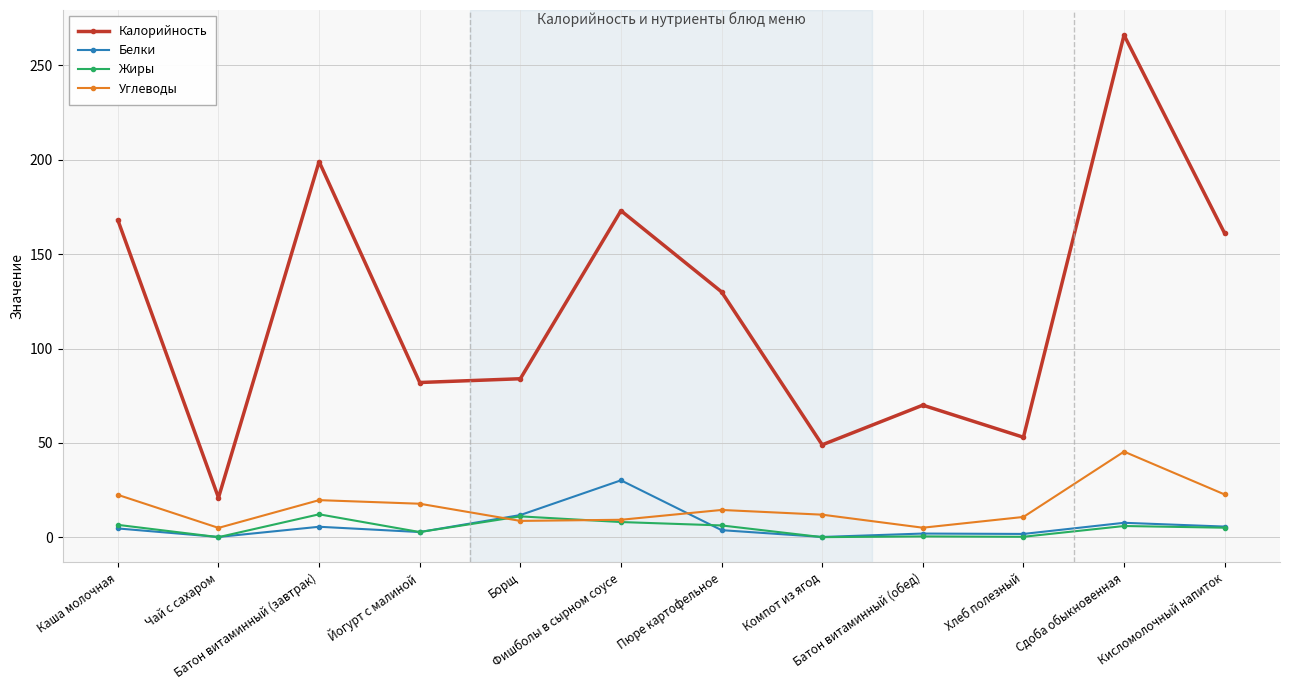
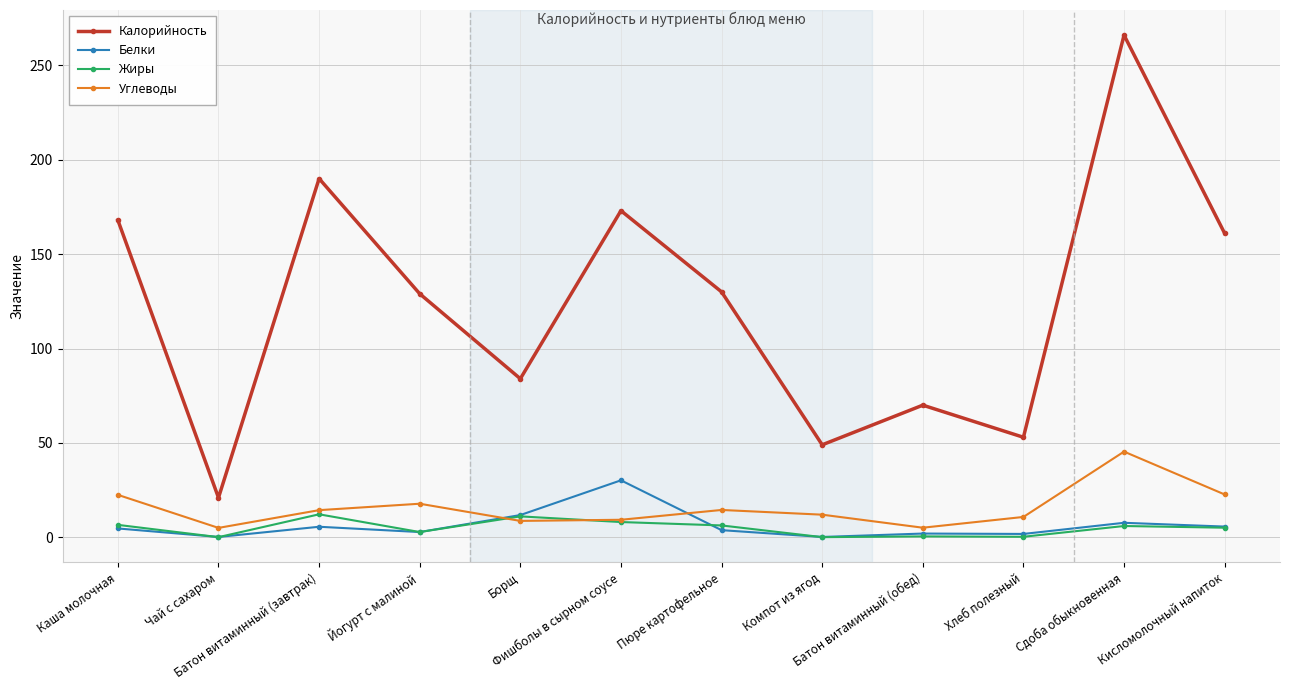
Калорийность, Батон витаминный (завтрак): 199 -> 190
Углеводы, Батон витаминный (завтрак): 20 -> 14
Калорийность, Йогурт с малиной: 82 -> 129
